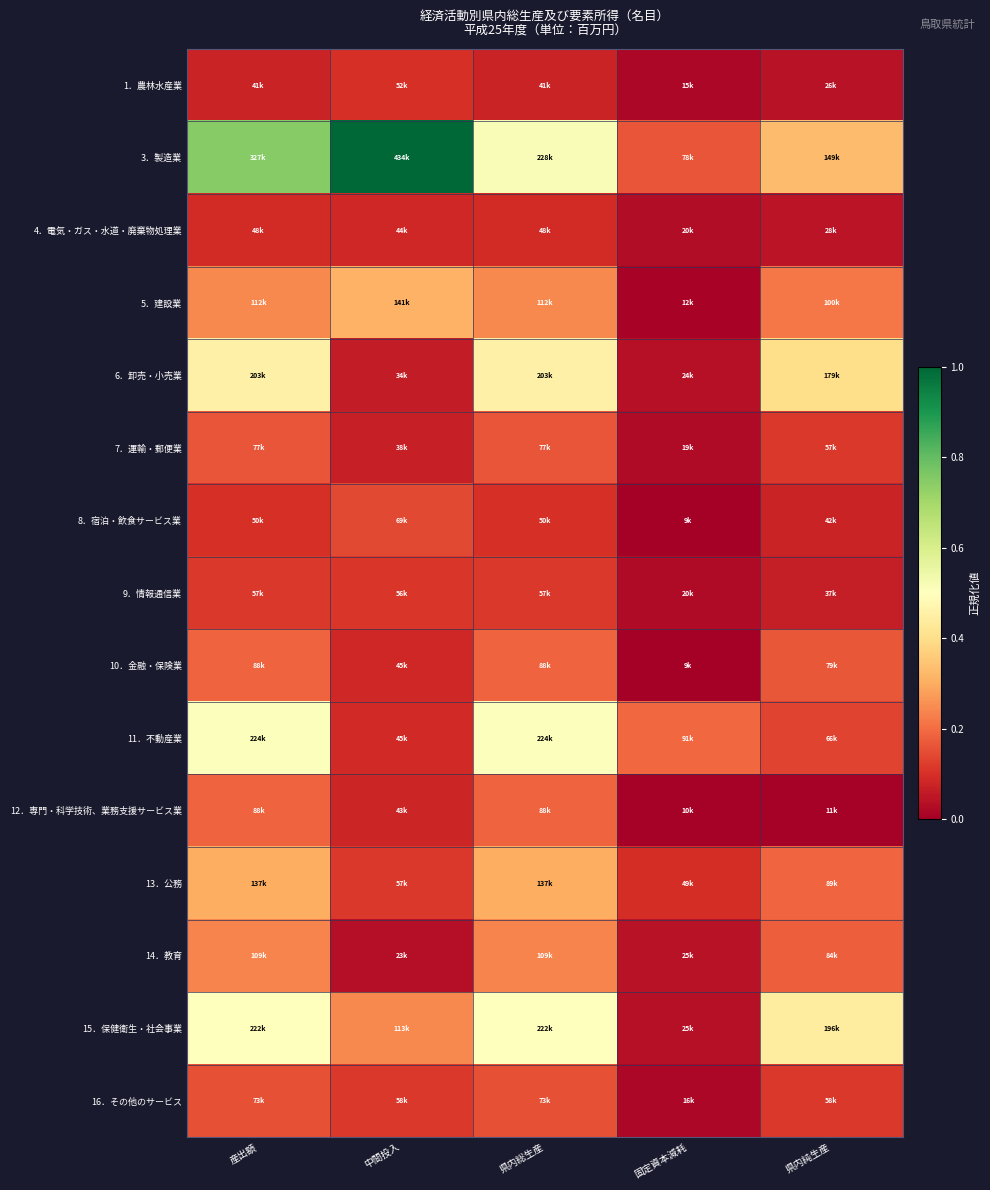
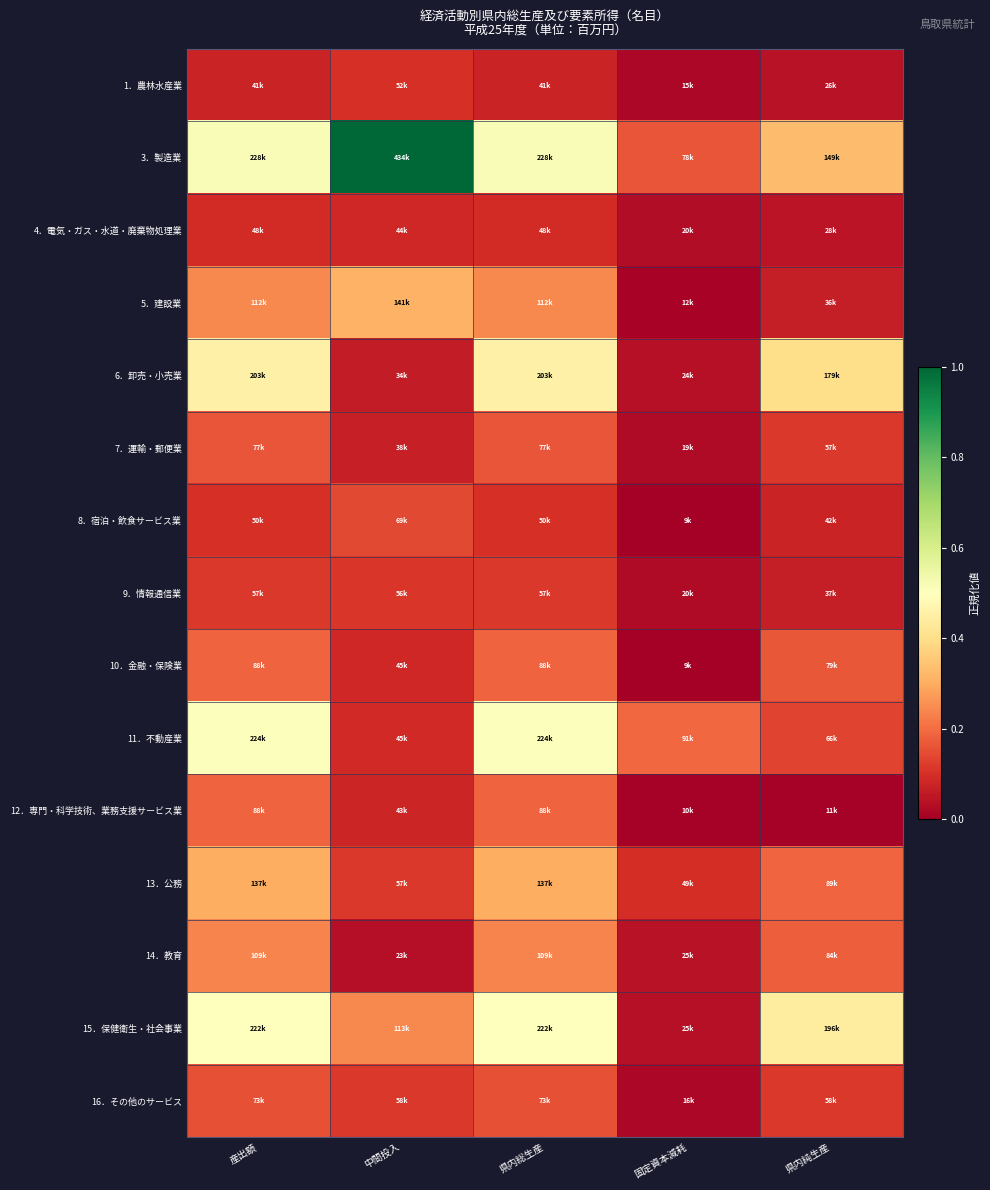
3．製造業, 産出額: 327k -> 228k
5．建設業, 県内純生産: 100k -> 36k
